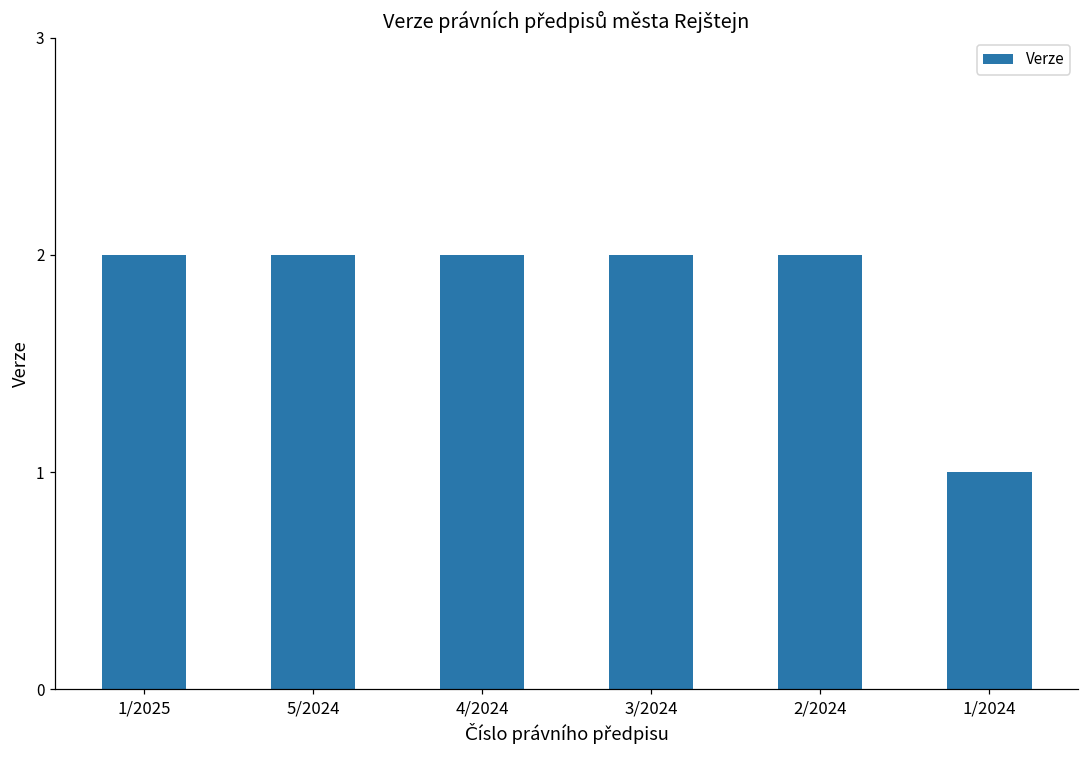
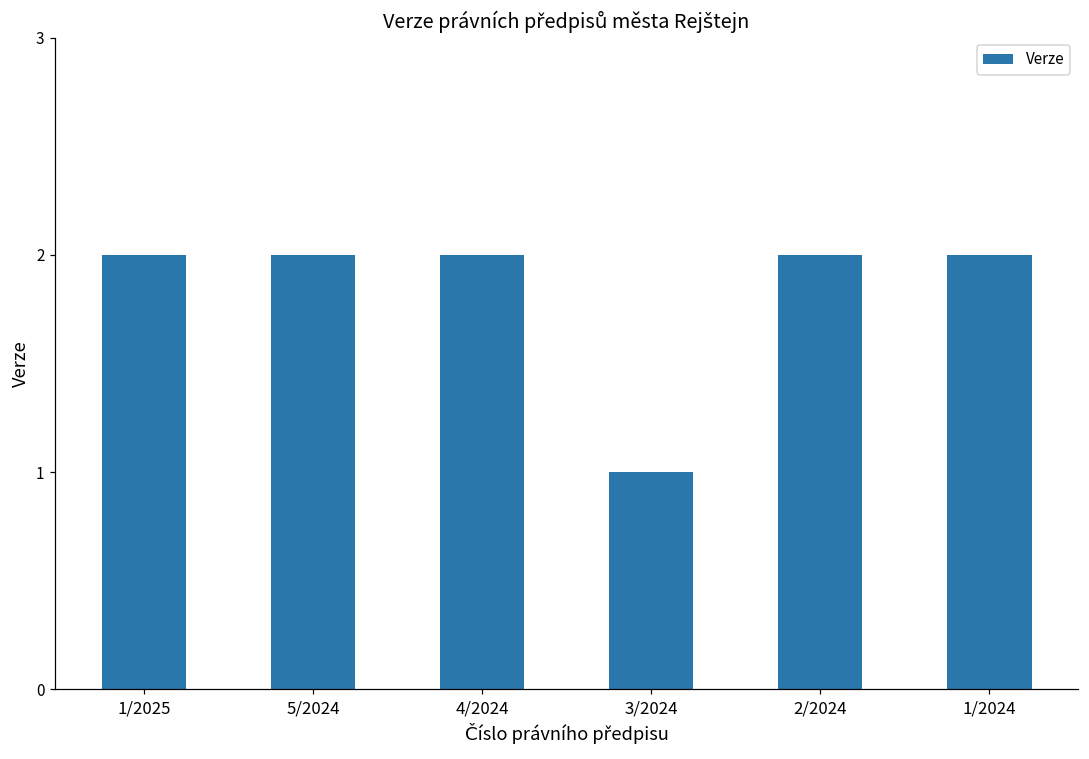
3/2024: 2 -> 1
1/2024: 1 -> 2
